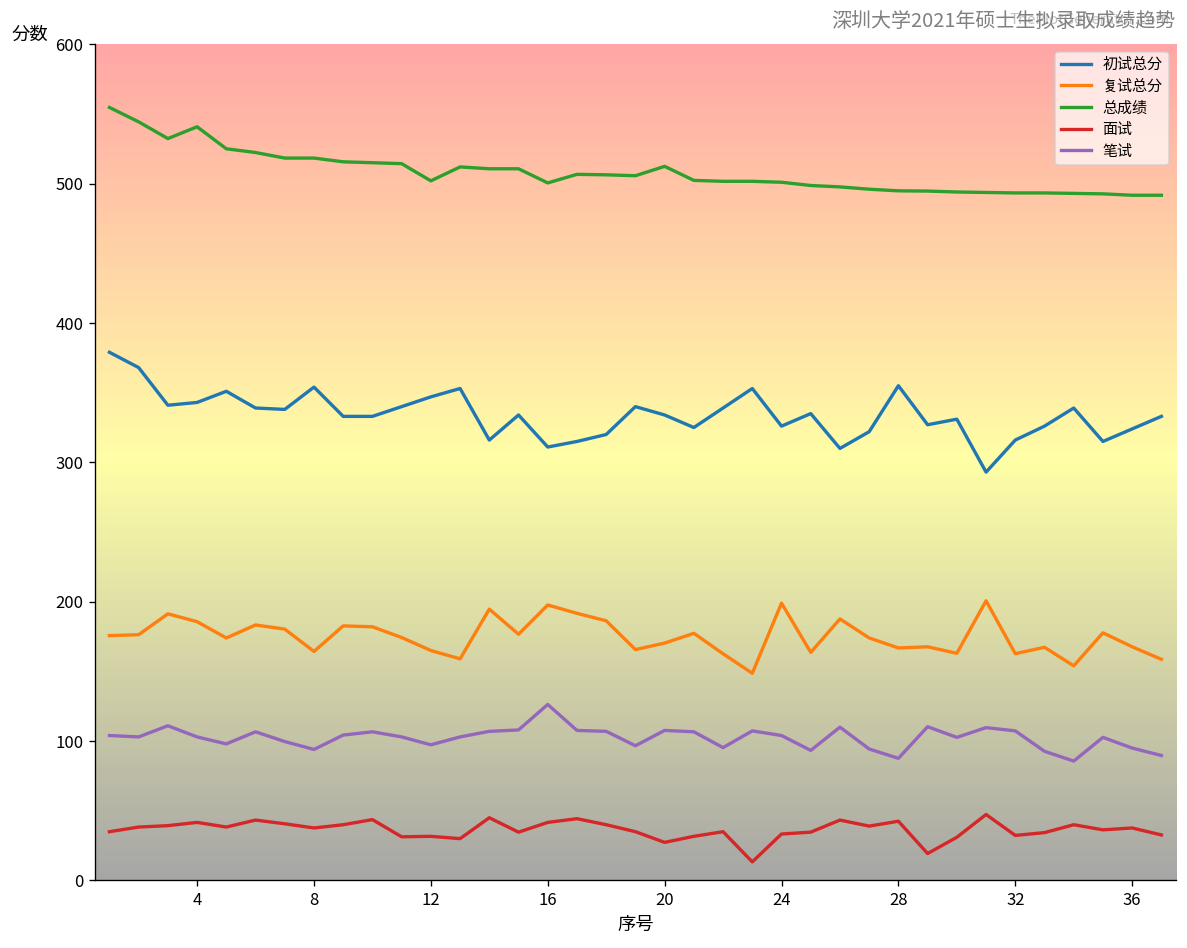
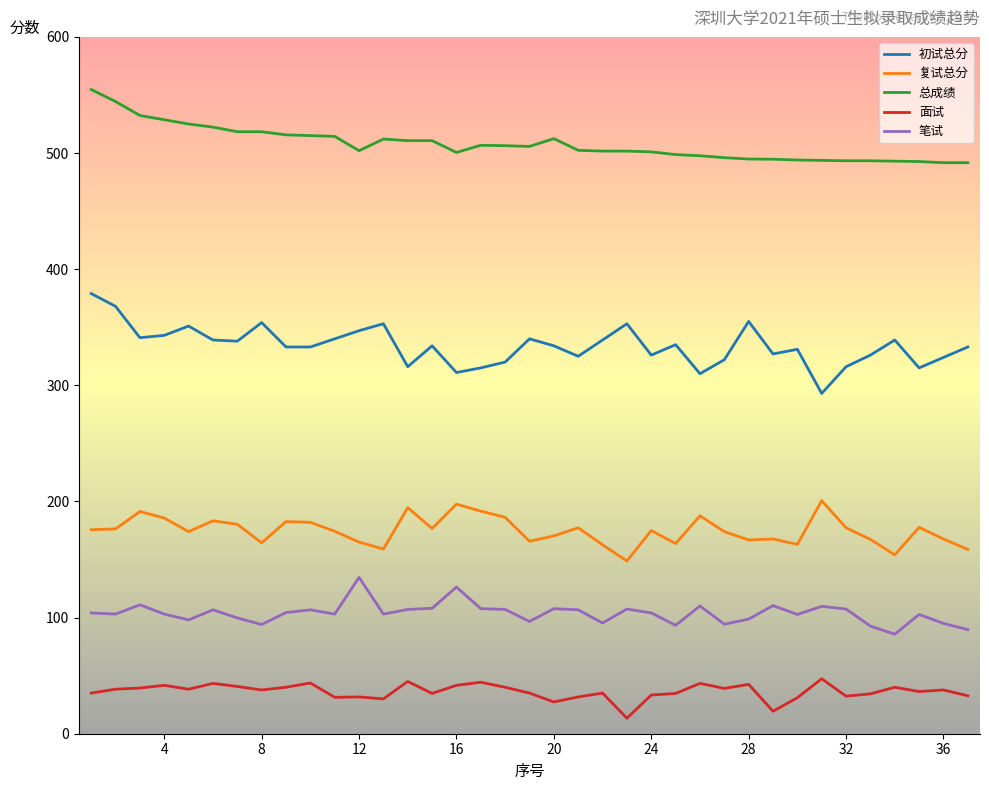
总成绩, 4: 541 -> 529
笔试, 12: 97 -> 135
复试总分, 24: 199 -> 175
笔试, 28: 88 -> 99
复试总分, 32: 163 -> 177
